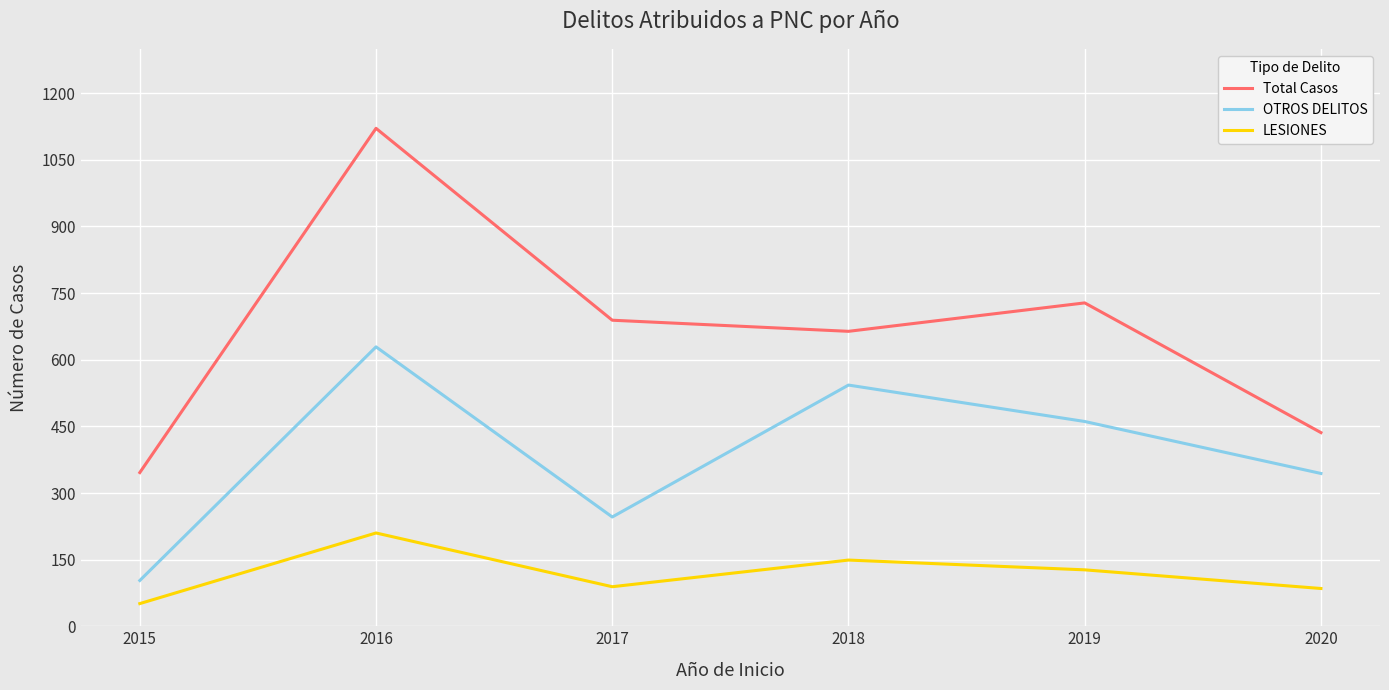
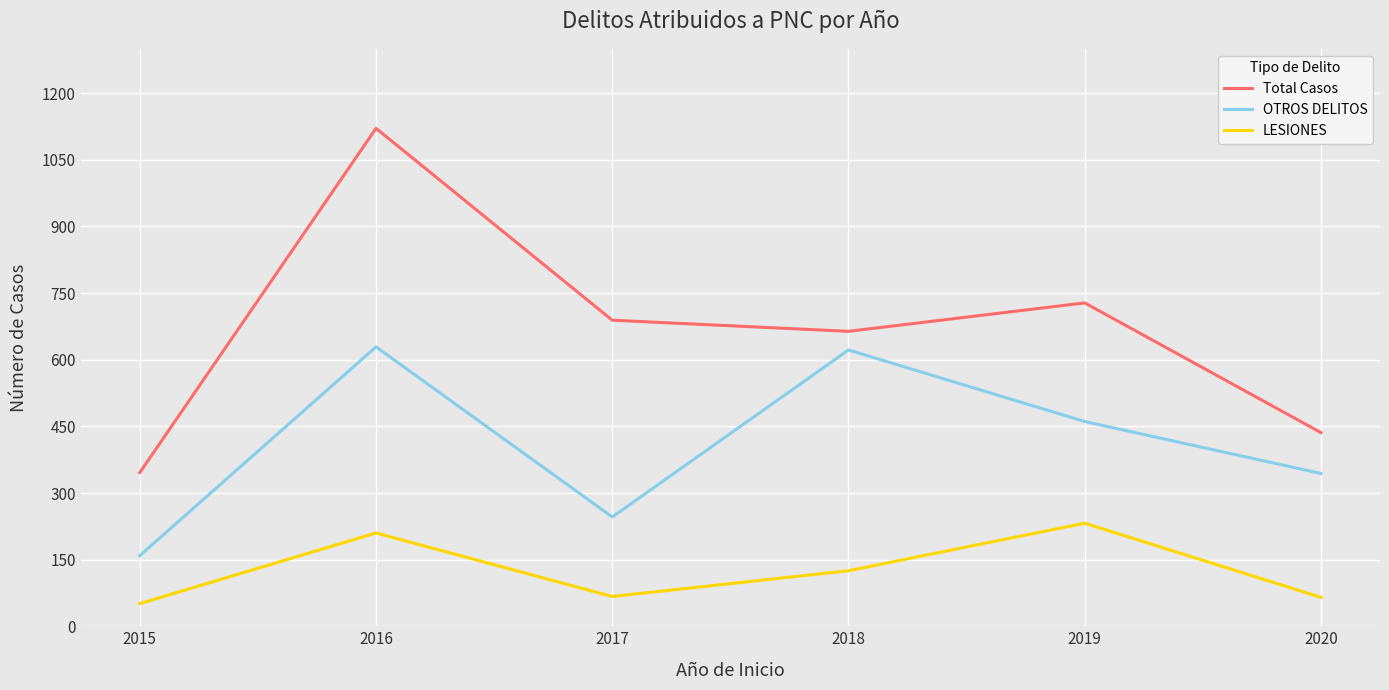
OTROS DELITOS, 2015: 100 -> 160
LESIONES, 2017: 90 -> 70
OTROS DELITOS, 2018: 540 -> 620
LESIONES, 2018: 150 -> 130
LESIONES, 2019: 130 -> 230
LESIONES, 2020: 90 -> 70
